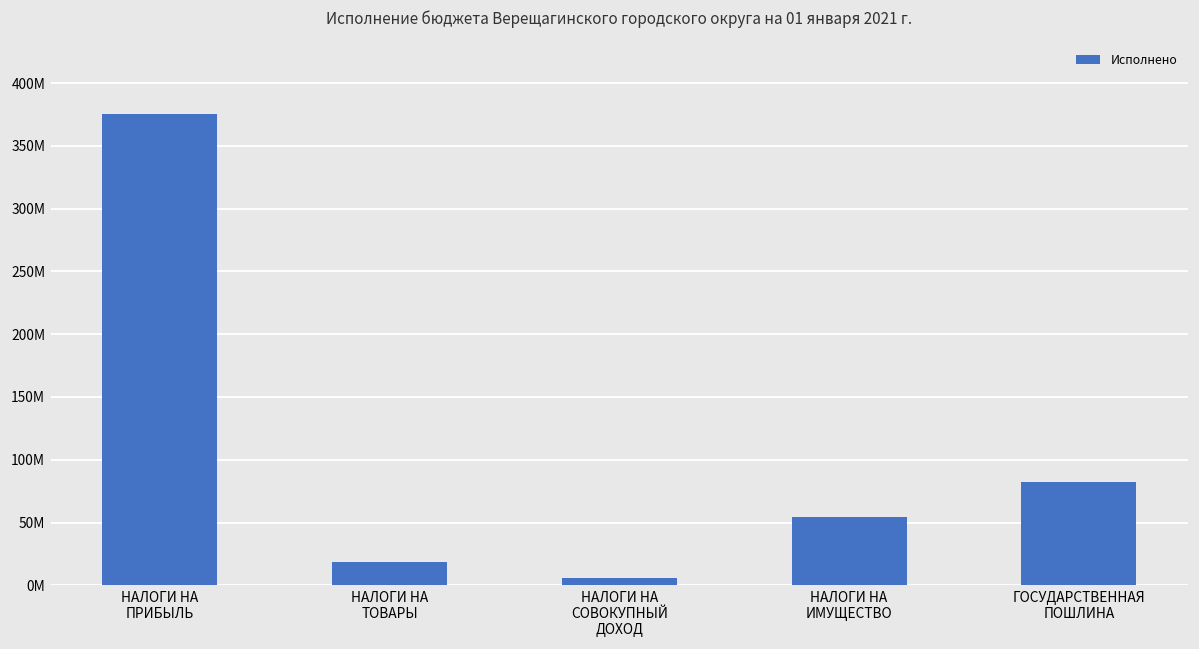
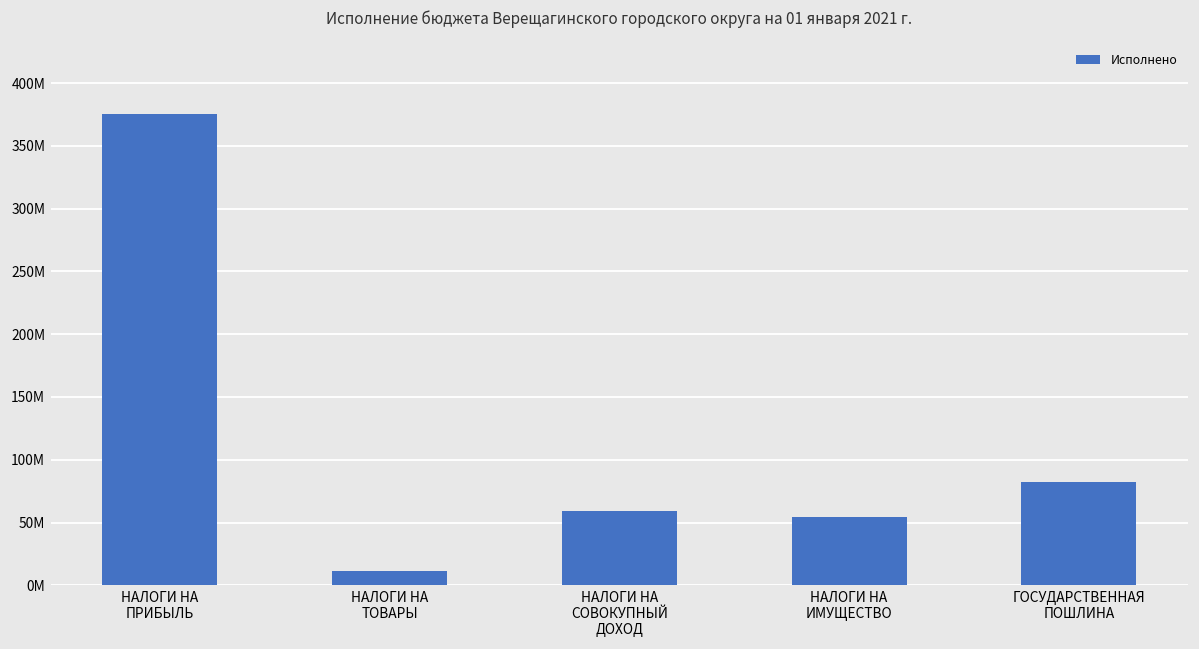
НАЛОГИ НА ТОВАРЫ: 19000000 -> 11000000
НАЛОГИ НА СОВОКУПНЫЙ ДОХОД: 6000000 -> 59000000
